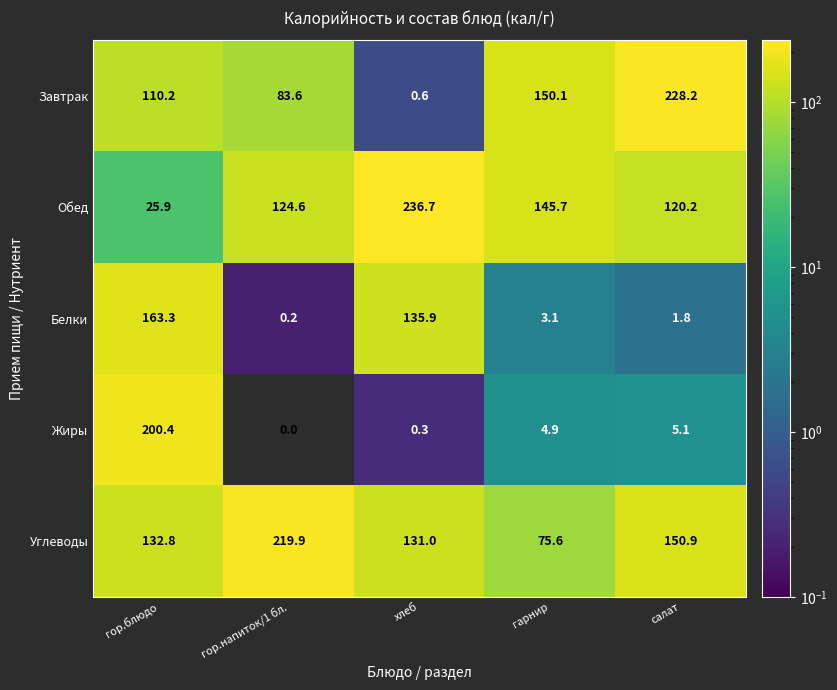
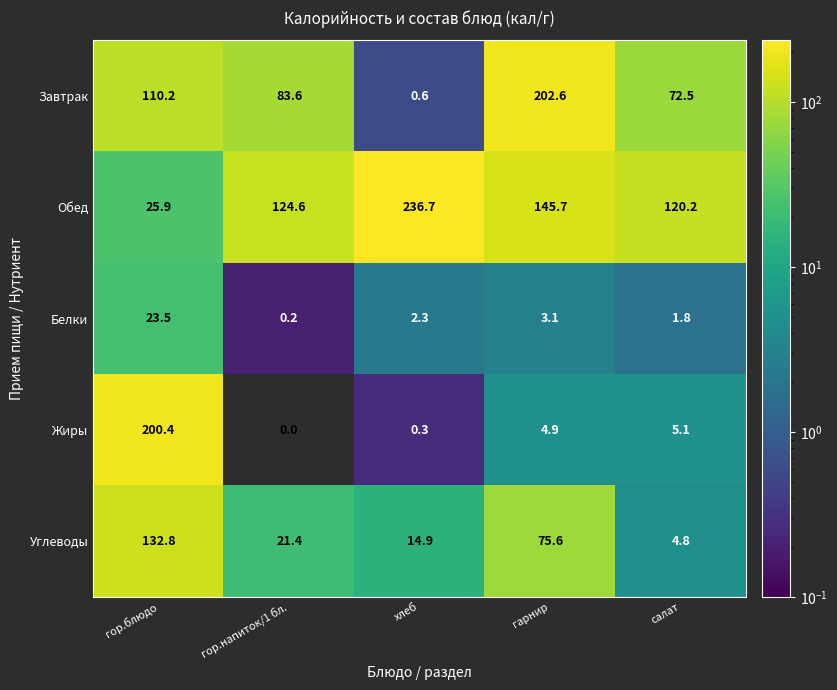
Завтрак, гарнир: 150.1 -> 202.6
Завтрак, салат: 228.2 -> 72.5
Белки, гор.блюдо: 163.3 -> 23.5
Белки, хлеб: 135.9 -> 2.3
Углеводы, гор.напиток/1 бл.: 219.9 -> 21.4
Углеводы, хлеб: 131.0 -> 14.9
Углеводы, салат: 150.9 -> 4.8
